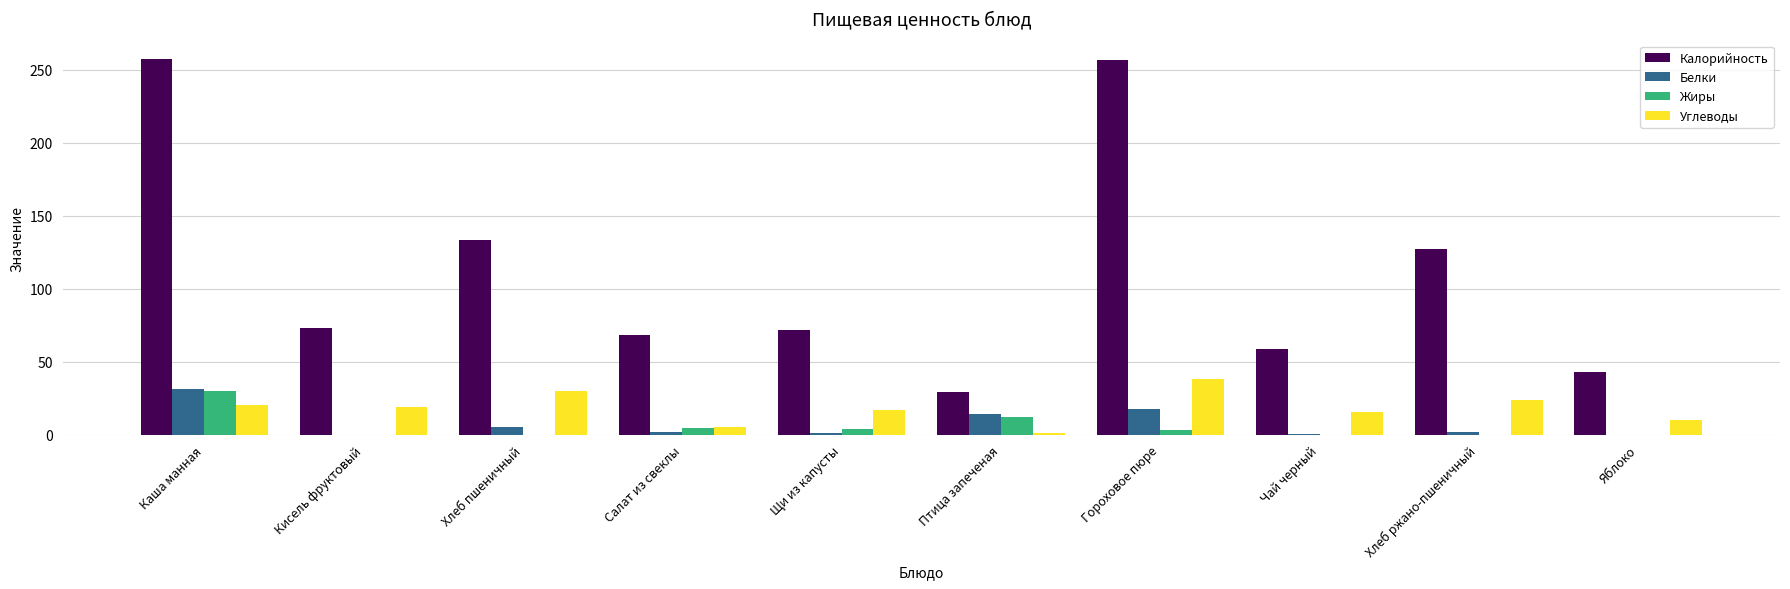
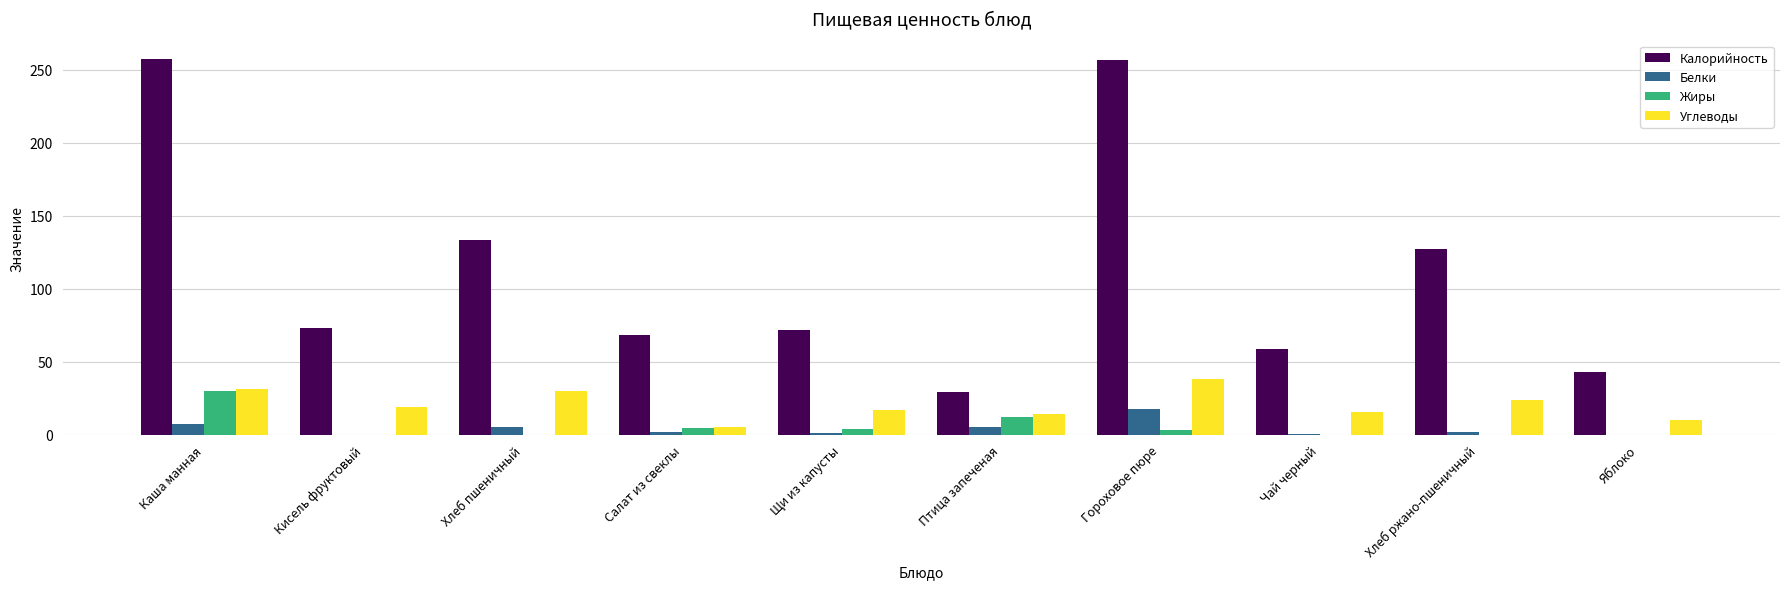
Белки, Каша манная: 32 -> 7
Углеводы, Каша манная: 20 -> 31
Белки, Птица запеченая: 14 -> 5
Углеводы, Птица запеченая: 1 -> 14
